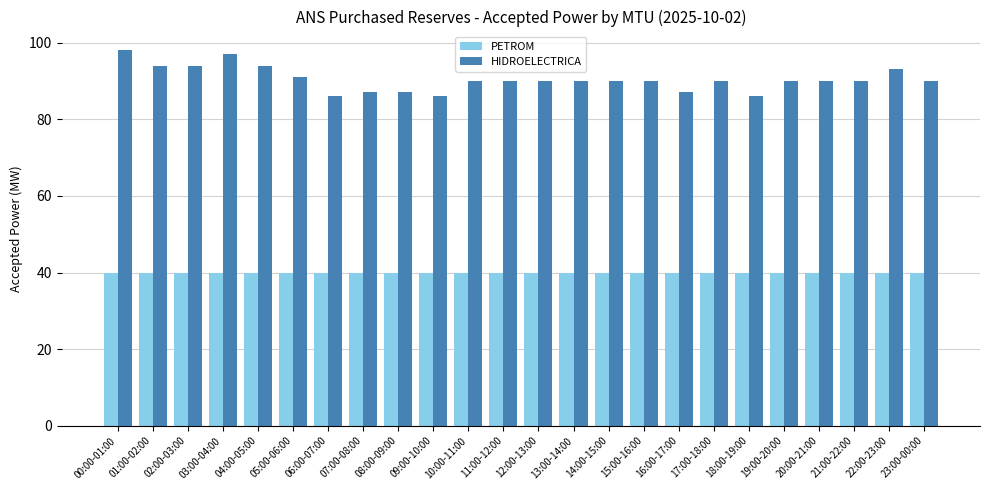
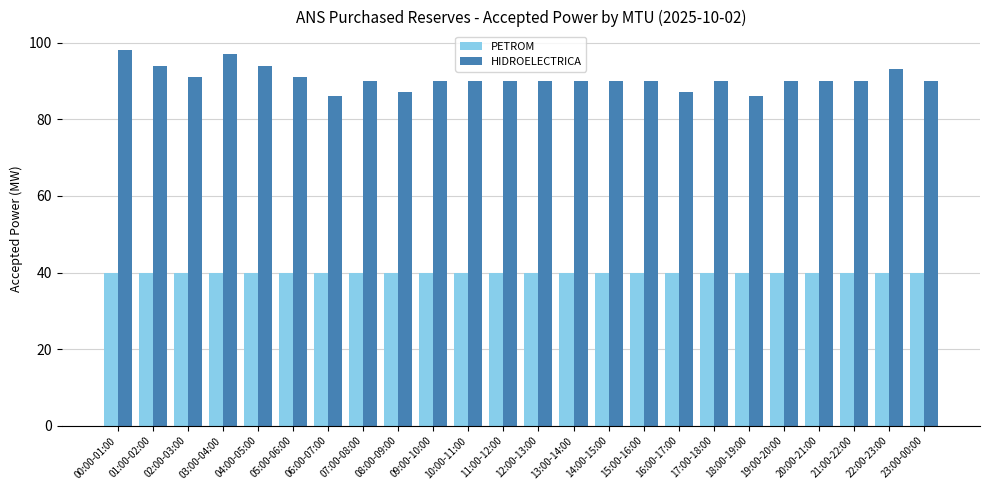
HIDROELECTRICA, 02:00-03:00: 94 -> 91
HIDROELECTRICA, 07:00-08:00: 87 -> 90
HIDROELECTRICA, 09:00-10:00: 86 -> 90
